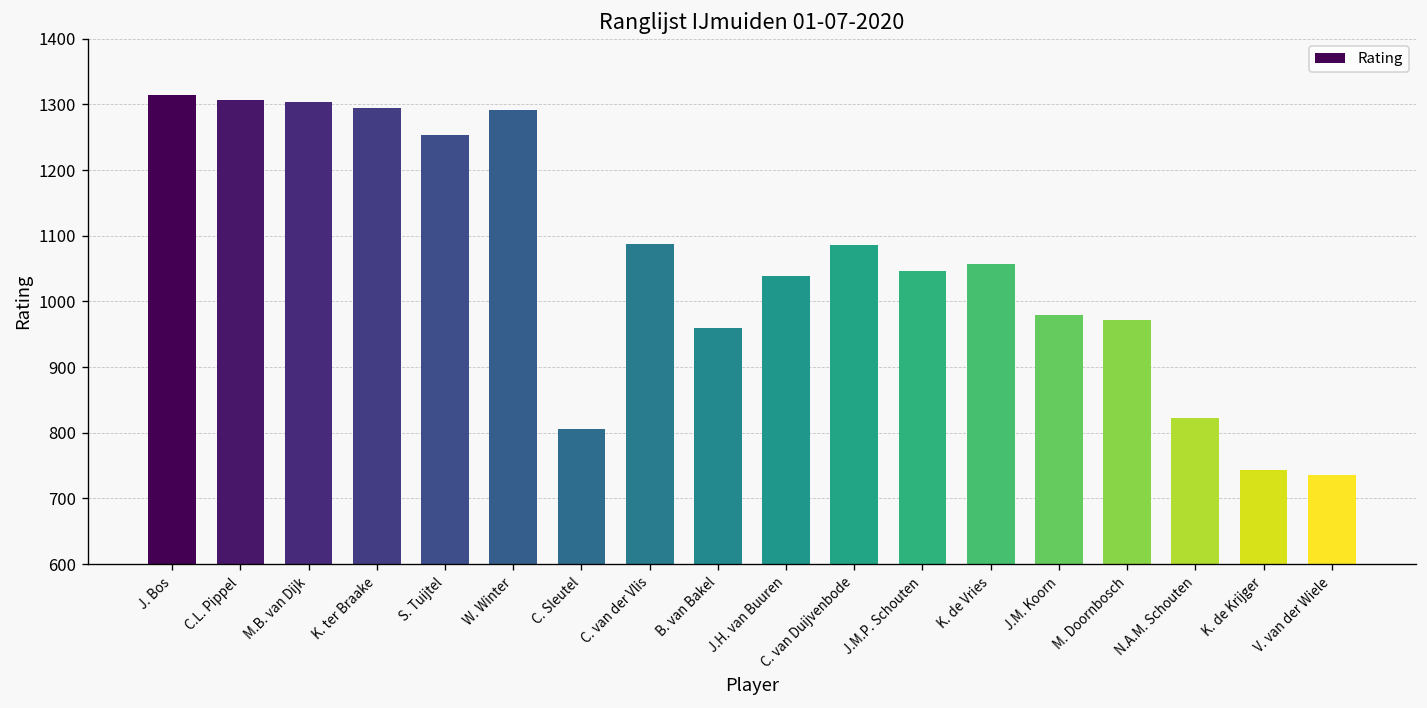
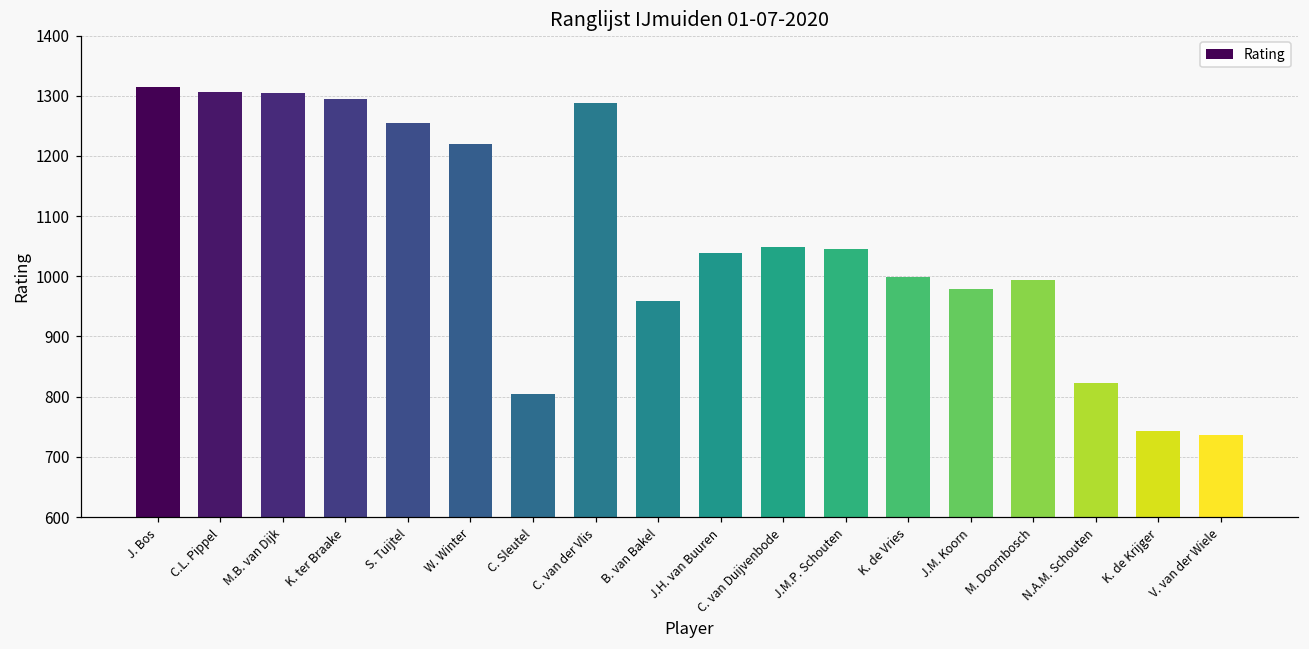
W. Winter: 1290 -> 1220
C. van der Vlis: 1090 -> 1290
C. van Duijvenbode: 1090 -> 1050
K. de Vries: 1060 -> 1000
M. Doornbosch: 970 -> 990
